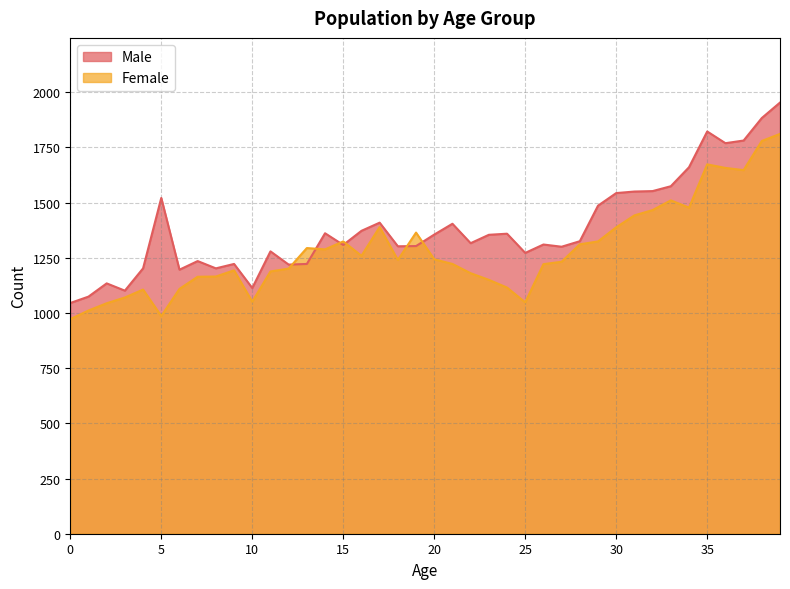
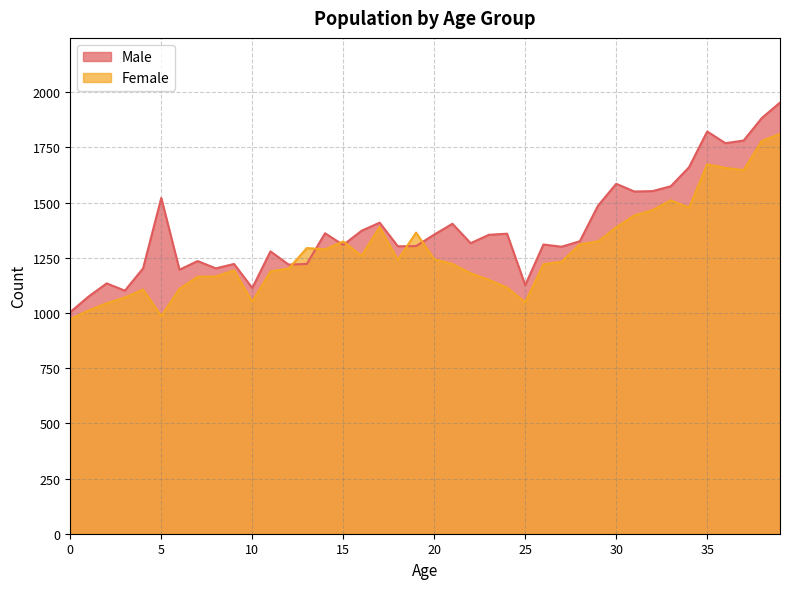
Male, 0: 1050 -> 1000
Male, 25: 1270 -> 1130
Male, 30: 1540 -> 1590
